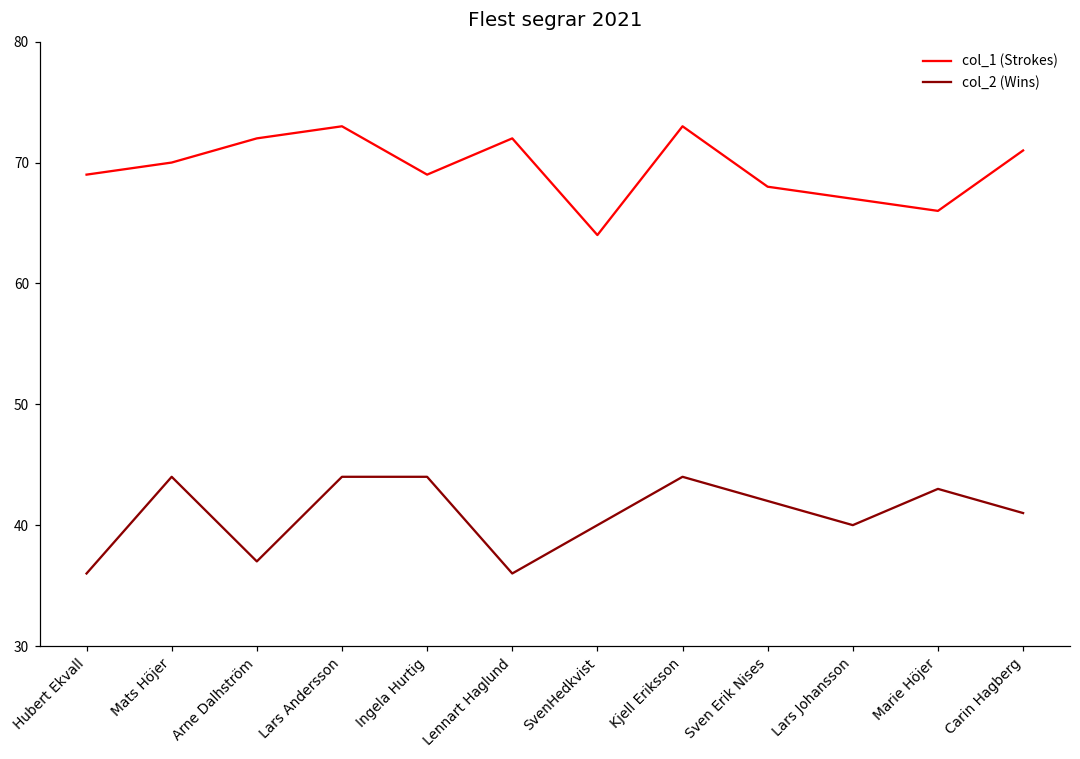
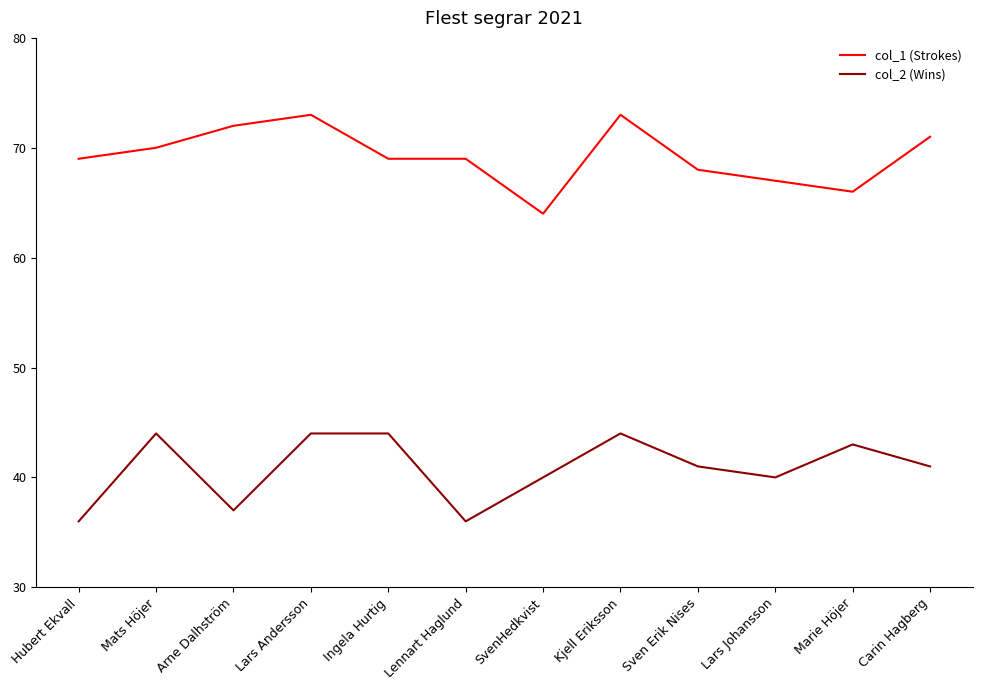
col_1 (Strokes), Lennart Haglund: 72 -> 69
col_2 (Wins), Sven Erik Nises: 42 -> 41
